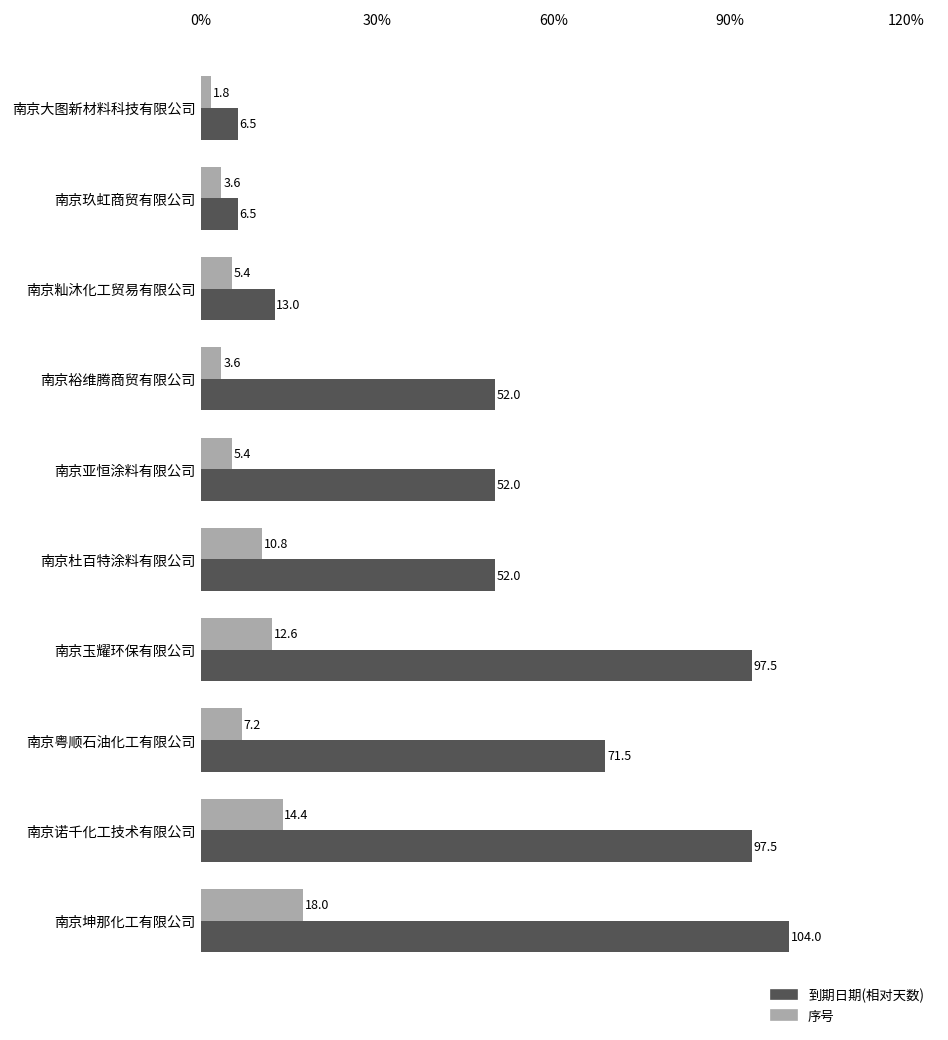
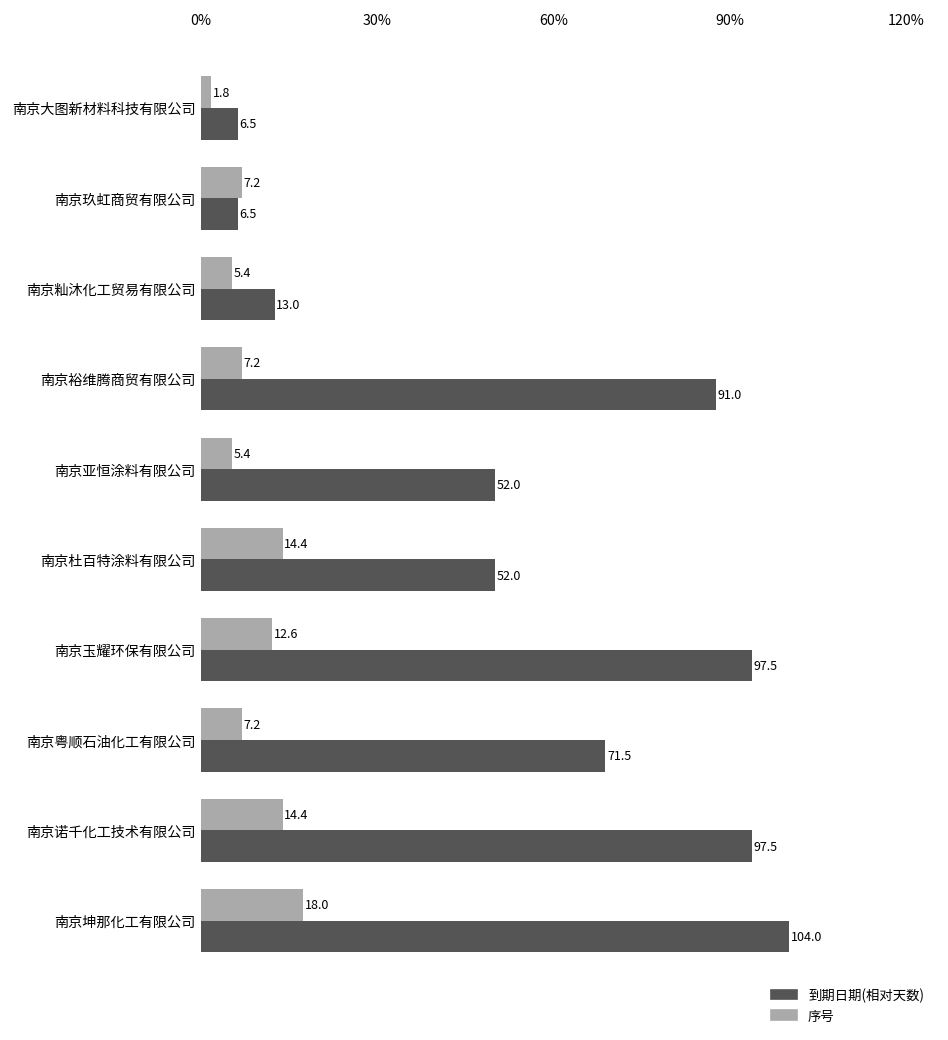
序号, 南京玖虹商贸有限公司: 3.6 -> 7.2
序号, 南京裕维腾商贸有限公司: 3.6 -> 7.2
到期日期(相对天数), 南京裕维腾商贸有限公司: 52.0 -> 91.0
序号, 南京杜百特涂料有限公司: 10.8 -> 14.4
